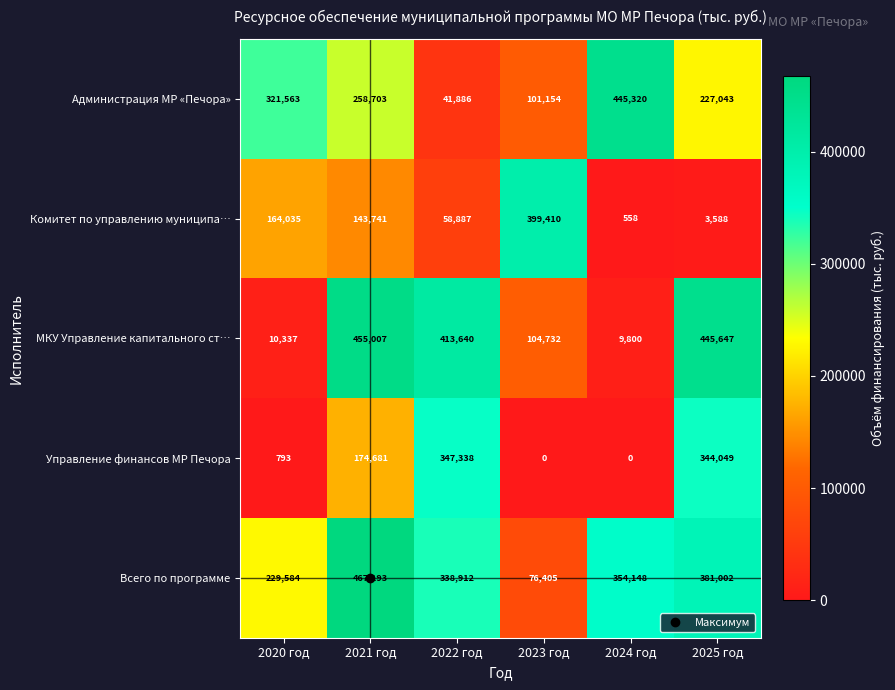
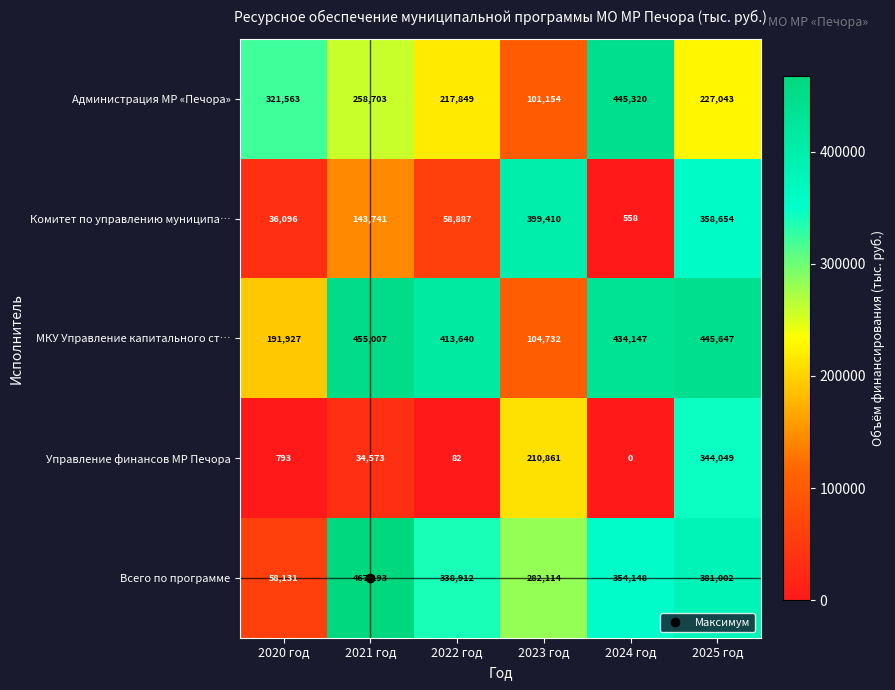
Администрация МР «Печора», 2022 год: 41,886 -> 217,849
Комитет по управлению муниципа…, 2020 год: 164,035 -> 36,096
Комитет по управлению муниципа…, 2025 год: 3,588 -> 358,654
МКУ Управление капитального ст…, 2020 год: 10,337 -> 191,927
МКУ Управление капитального ст…, 2024 год: 9,800 -> 434,147
Управление финансов МР Печора, 2021 год: 174,681 -> 34,573
Управление финансов МР Печора, 2022 год: 347,338 -> 82
Управление финансов МР Печора, 2023 год: 0 -> 210,861
Всего по программе, 2020 год: 229,584 -> 58,131
Всего по программе, 2023 год: 76,405 -> 282,114
